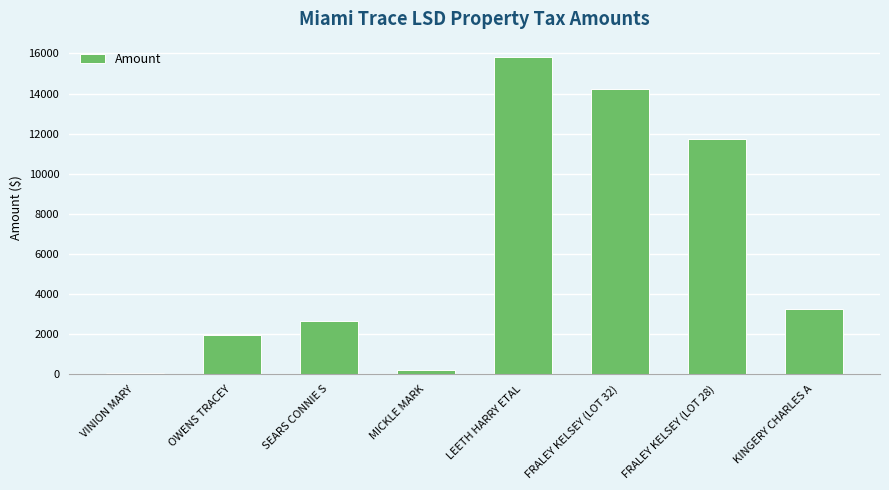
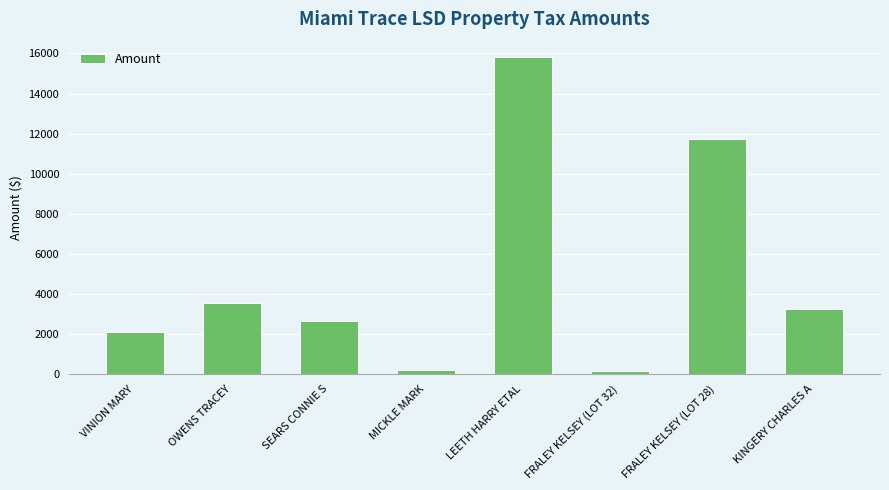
VINION MARY: 0 -> 2100
OWENS TRACEY: 2000 -> 3500
FRALEY KELSEY (LOT 32): 14200 -> 100
